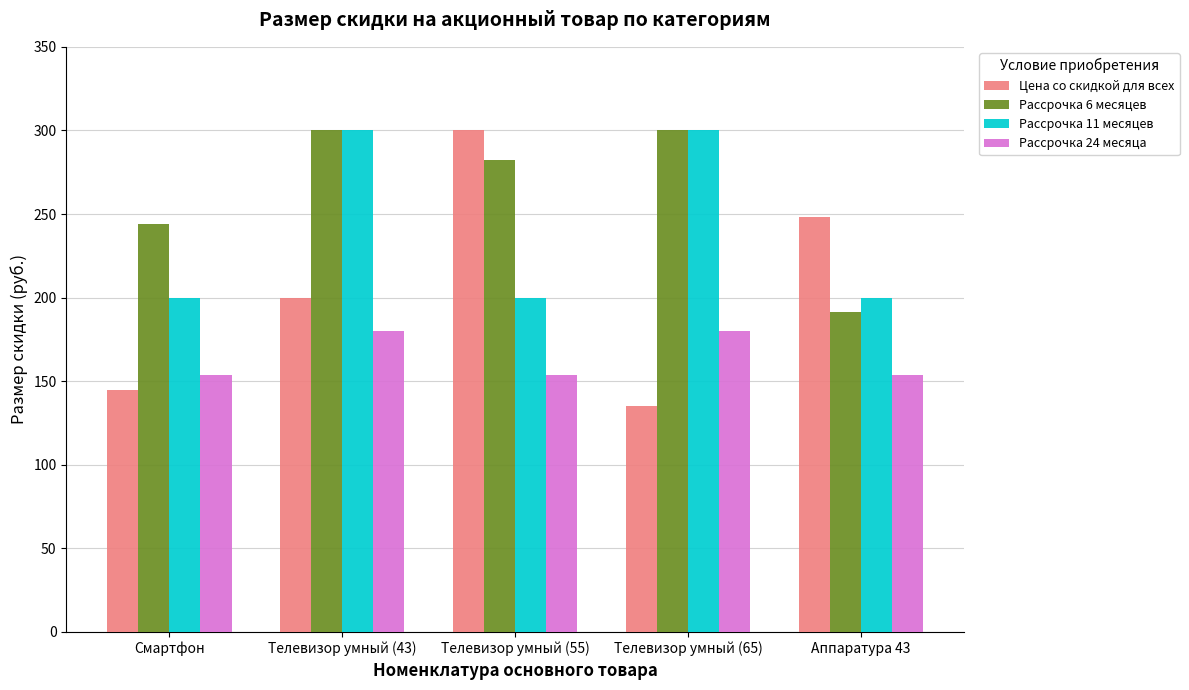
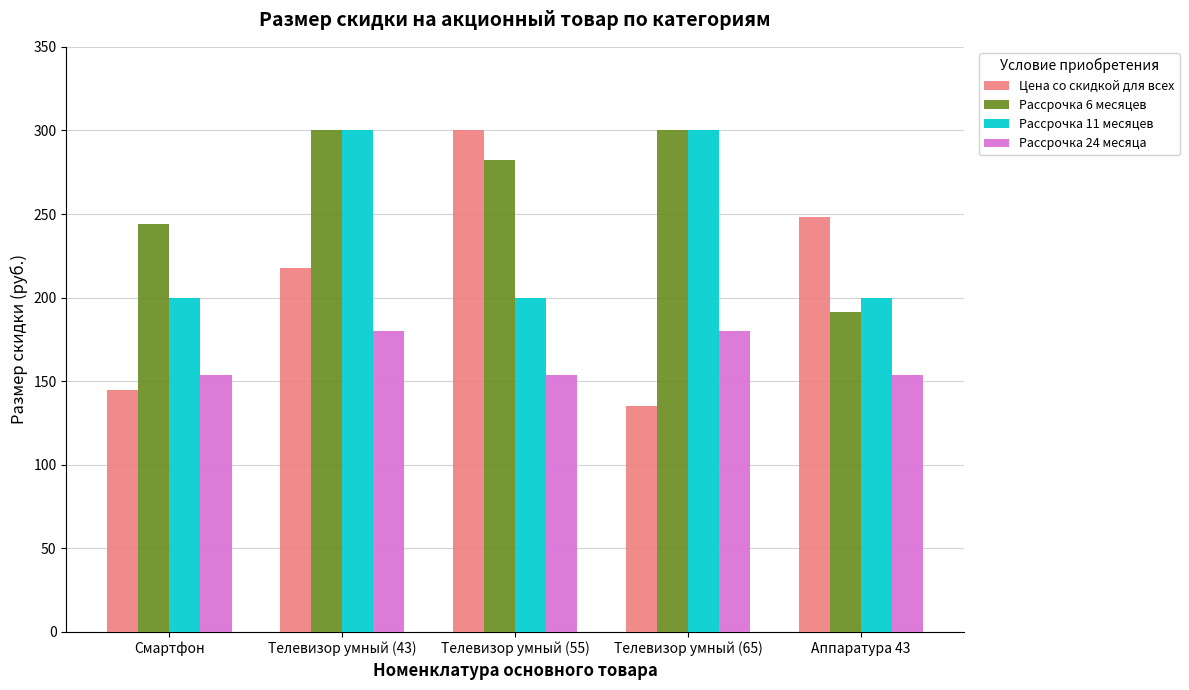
Цена со скидкой для всех, Телевизор умный (43): 200 -> 218
